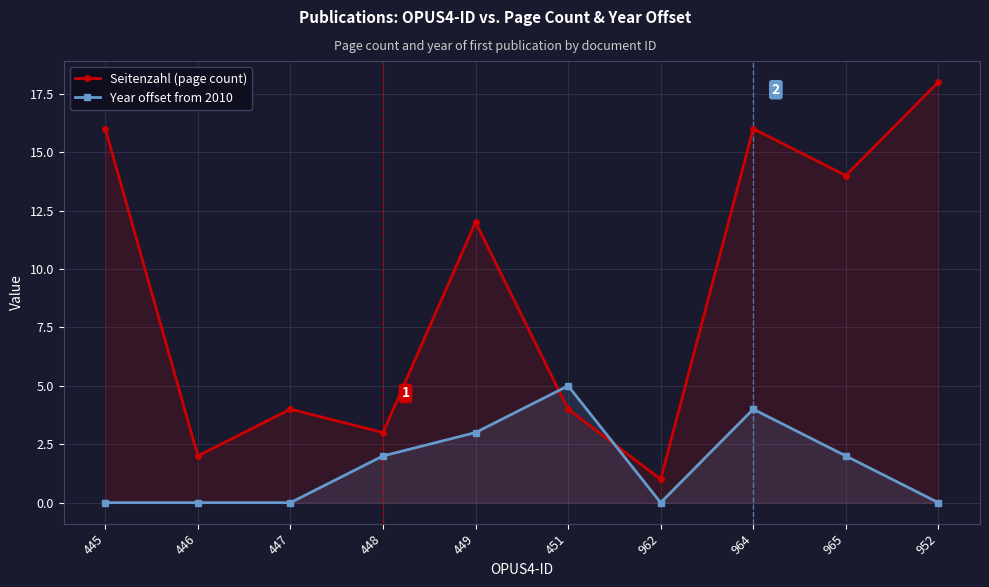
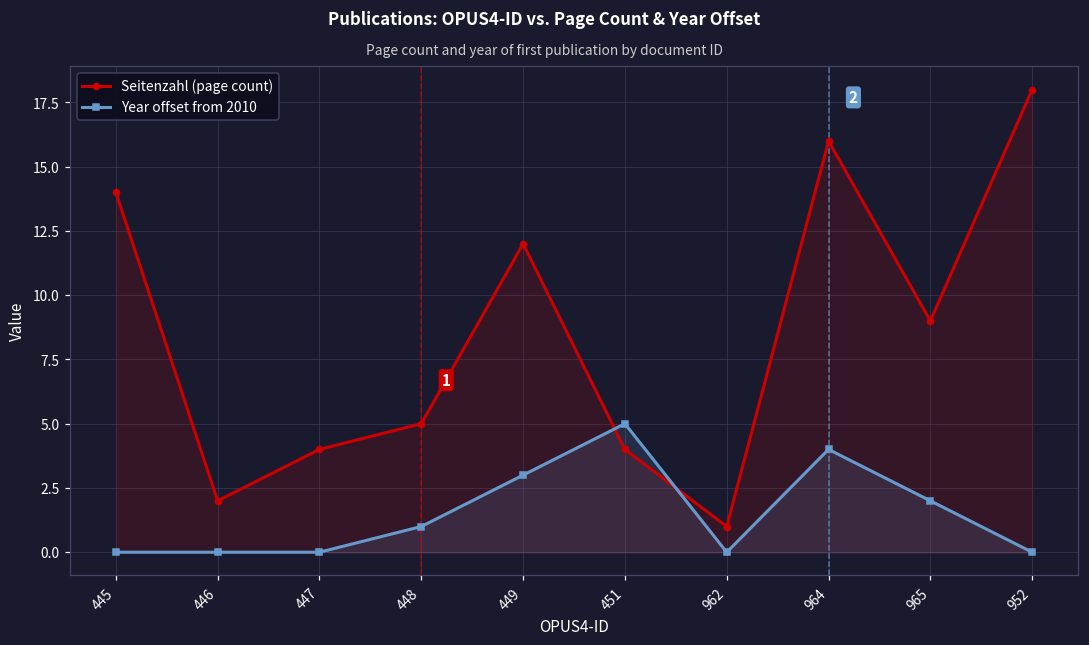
Seitenzahl (page count), 445: 16 -> 14
Seitenzahl (page count), 448: 3 -> 5
Year offset from 2010, 448: 2.0 -> 1.0
Seitenzahl (page count), 965: 14 -> 9
